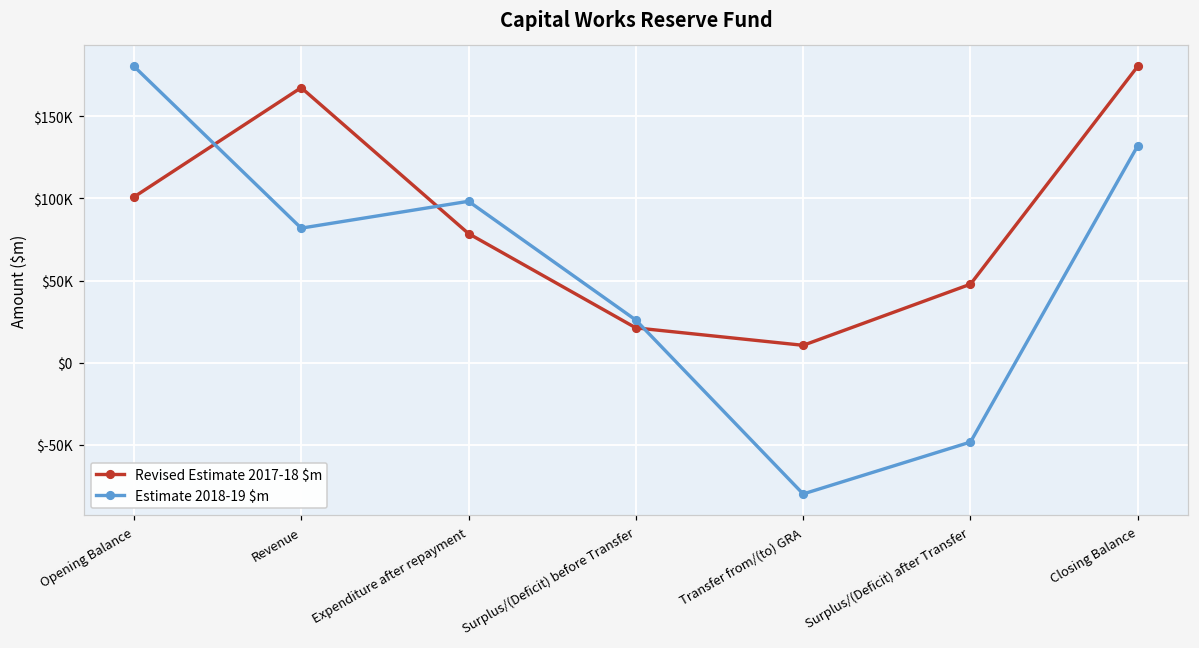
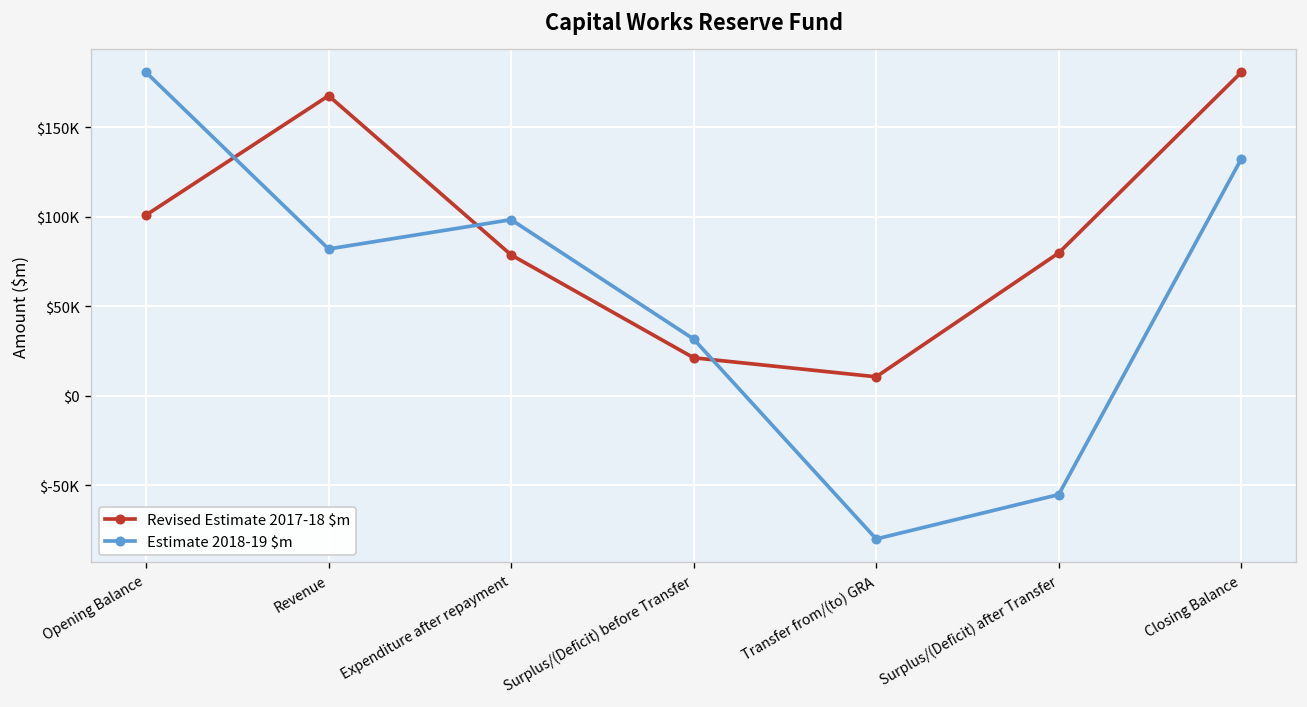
Estimate 2018-19 $m, Surplus/(Deficit) before Transfer: $26000 -> $32000
Revised Estimate 2017-18 $m, Surplus/(Deficit) after Transfer: $48000 -> $80000
Estimate 2018-19 $m, Surplus/(Deficit) after Transfer: $-48000 -> $-55000
